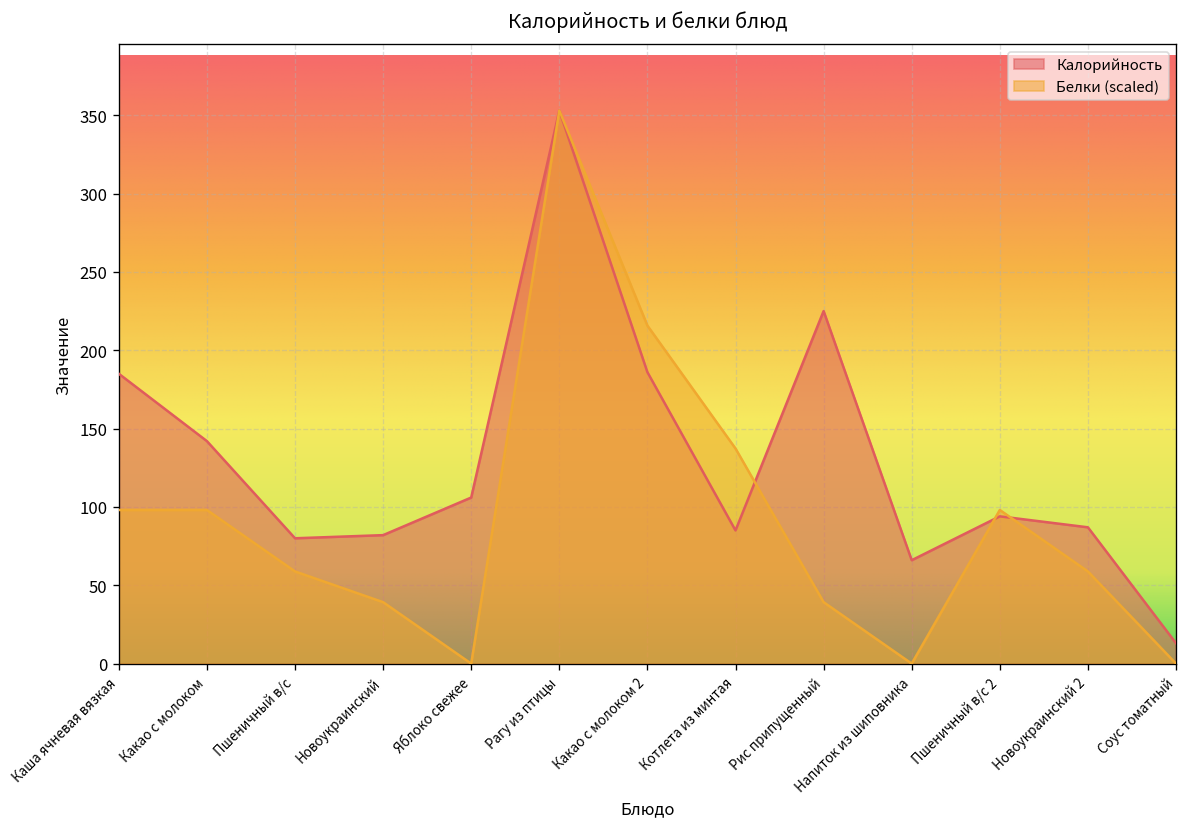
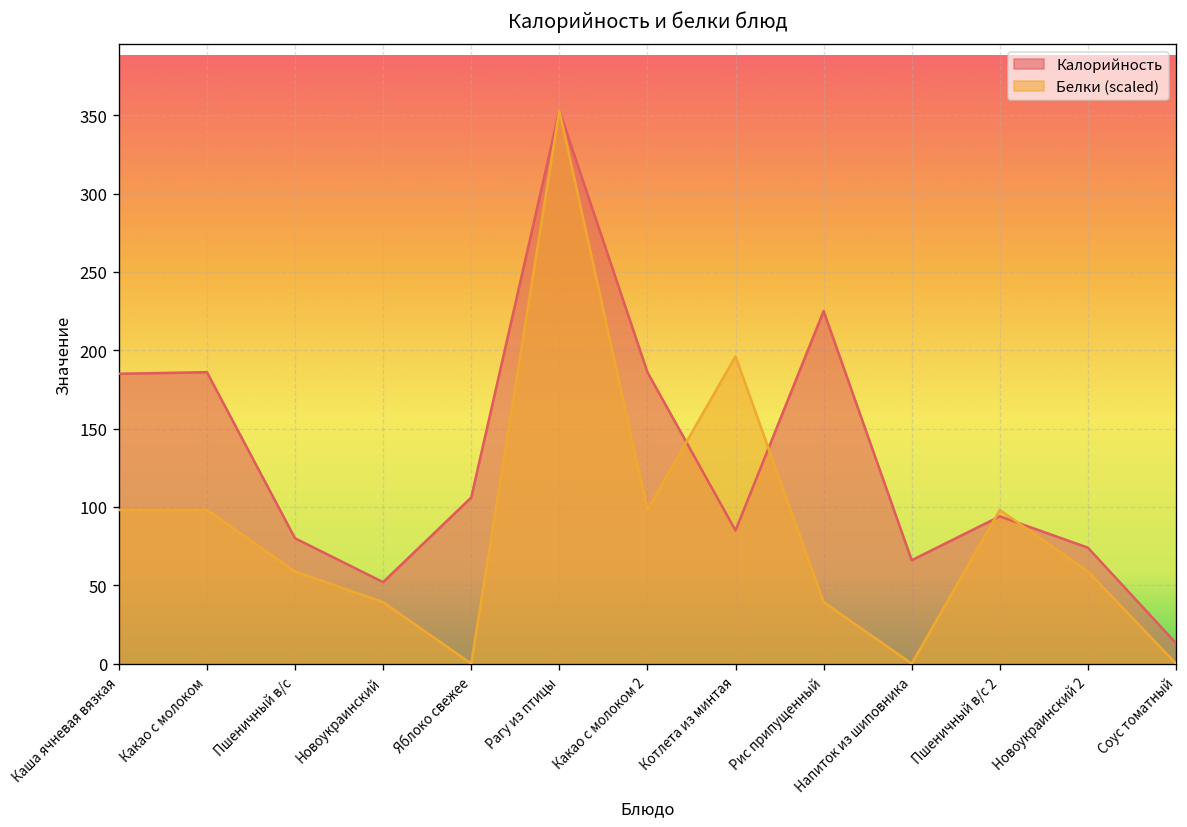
Калорийность, Какао с молоком: 142 -> 186
Калорийность, Новоукраинский: 82 -> 52
Белки (scaled), Какао с молоком 2: 216 -> 98
Белки (scaled), Котлета из минтая: 137 -> 196
Калорийность, Новоукраинский 2: 87 -> 74
